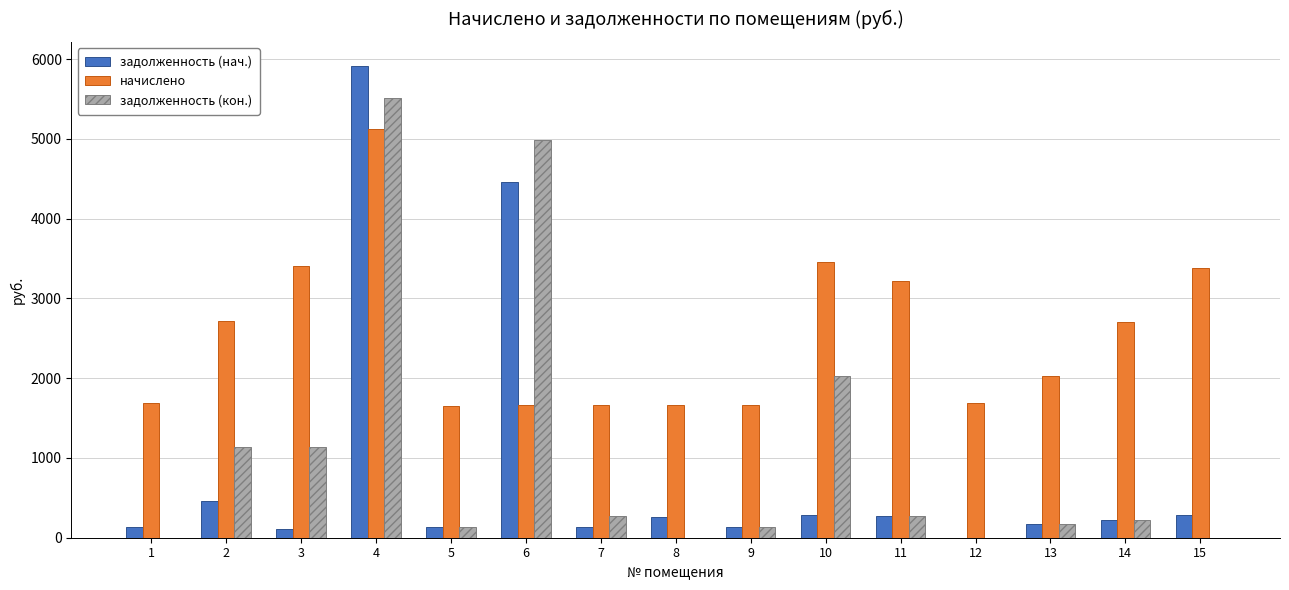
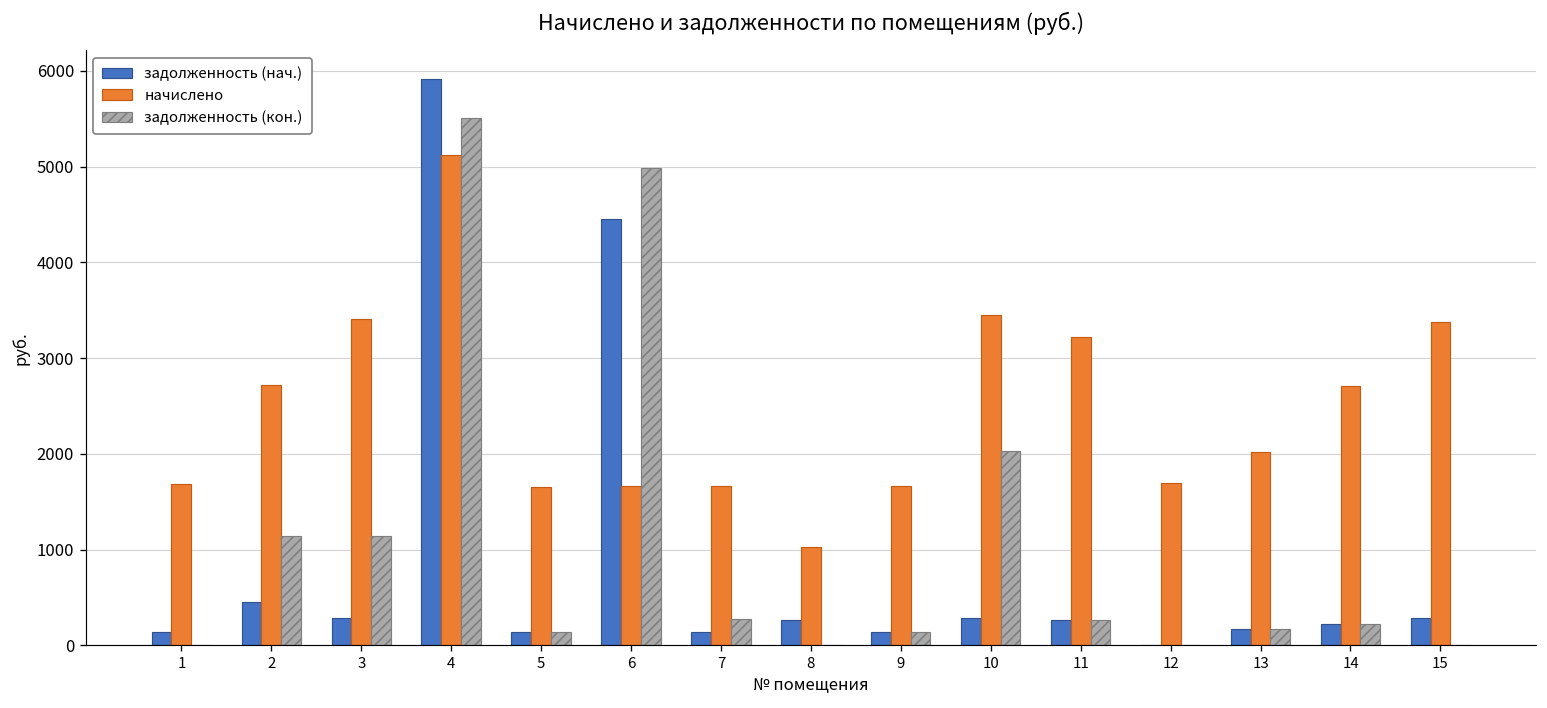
задолженность (нач.), 3: 100 -> 300
начислено, 8: 1700 -> 1000
